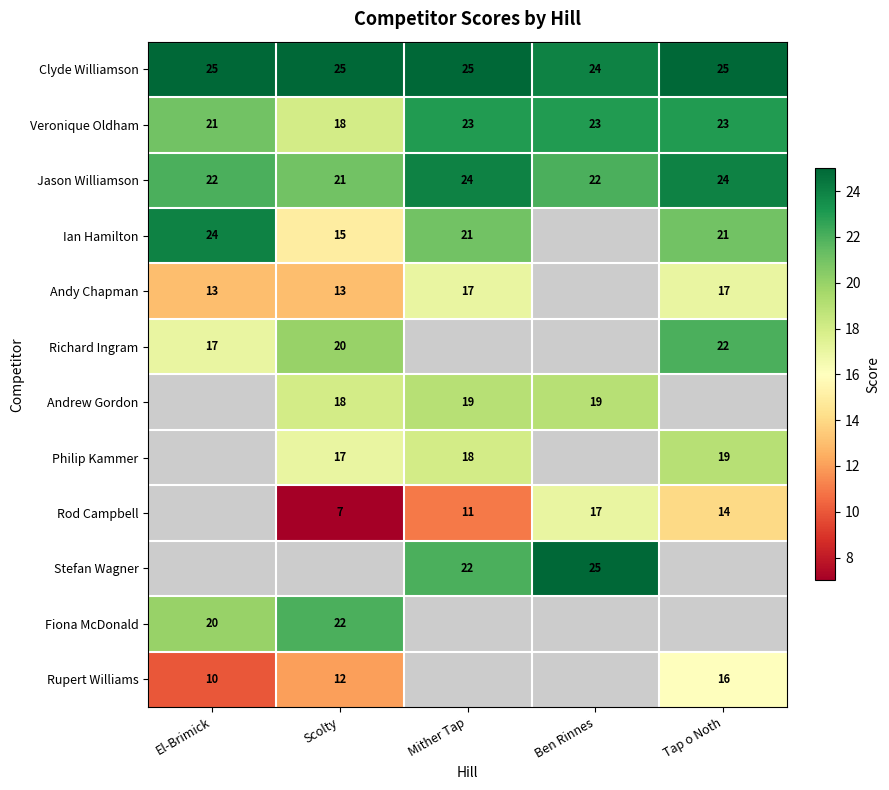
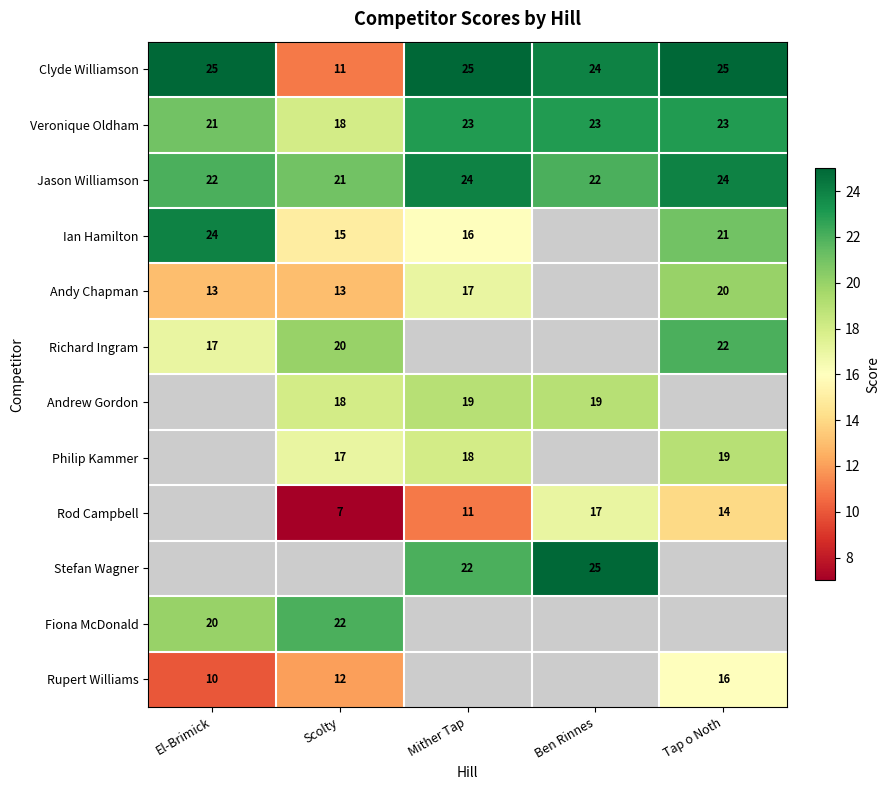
Clyde Williamson, Scolty: 25 -> 11
Ian Hamilton, Mither Tap: 21 -> 16
Andy Chapman, Tap o Noth: 17 -> 20
